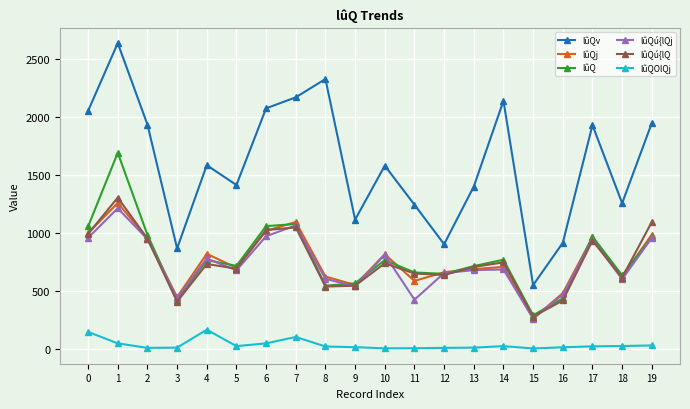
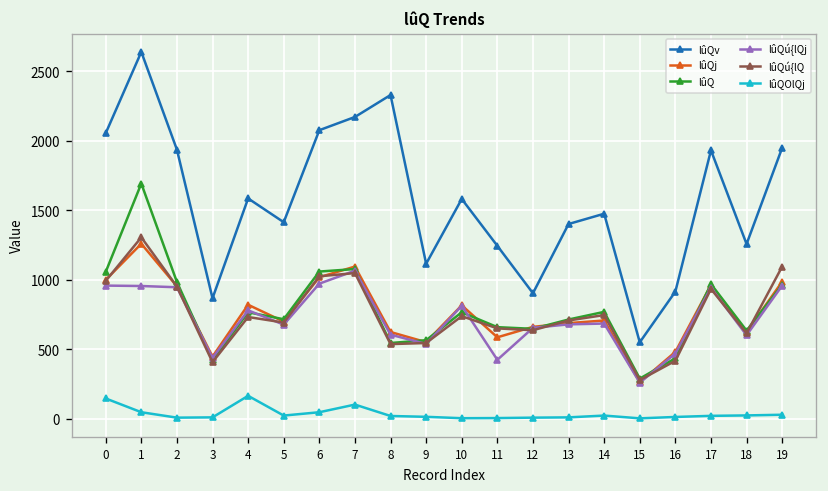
lûQú{lQj, 1: 1210 -> 950
lûQv, 14: 2140 -> 1470
